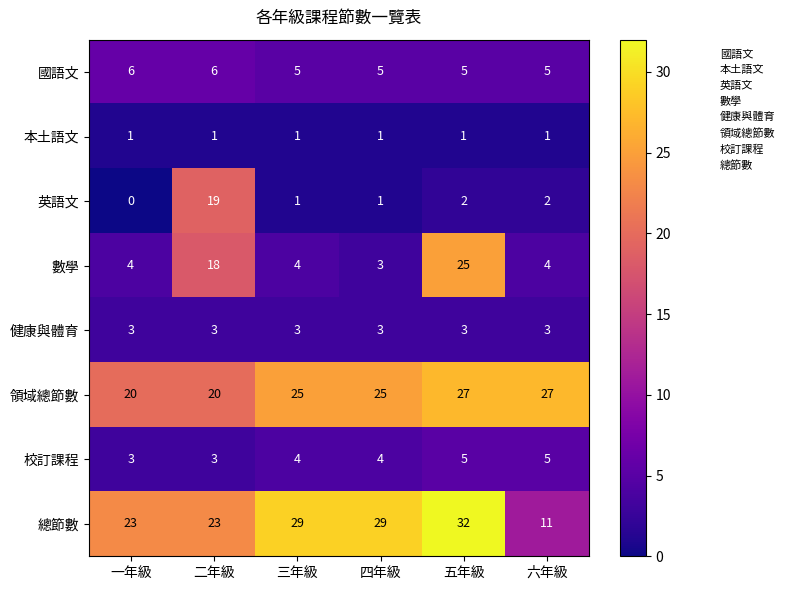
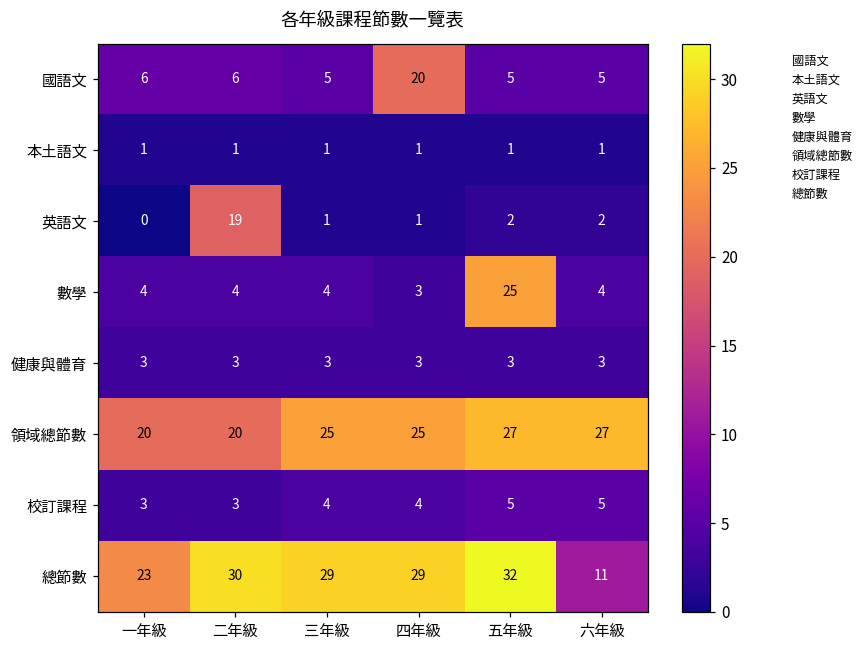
國語文, 四年級: 5 -> 20
數學, 二年級: 18 -> 4
總節數, 二年級: 23 -> 30
